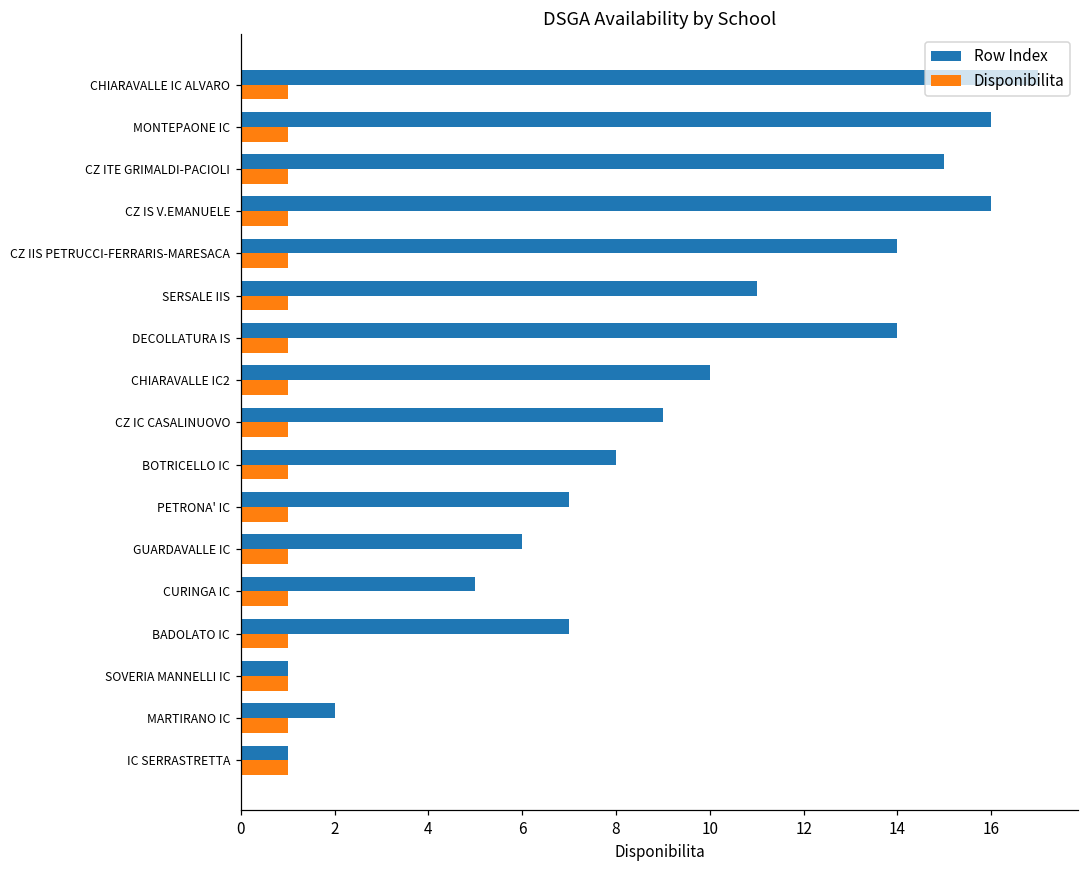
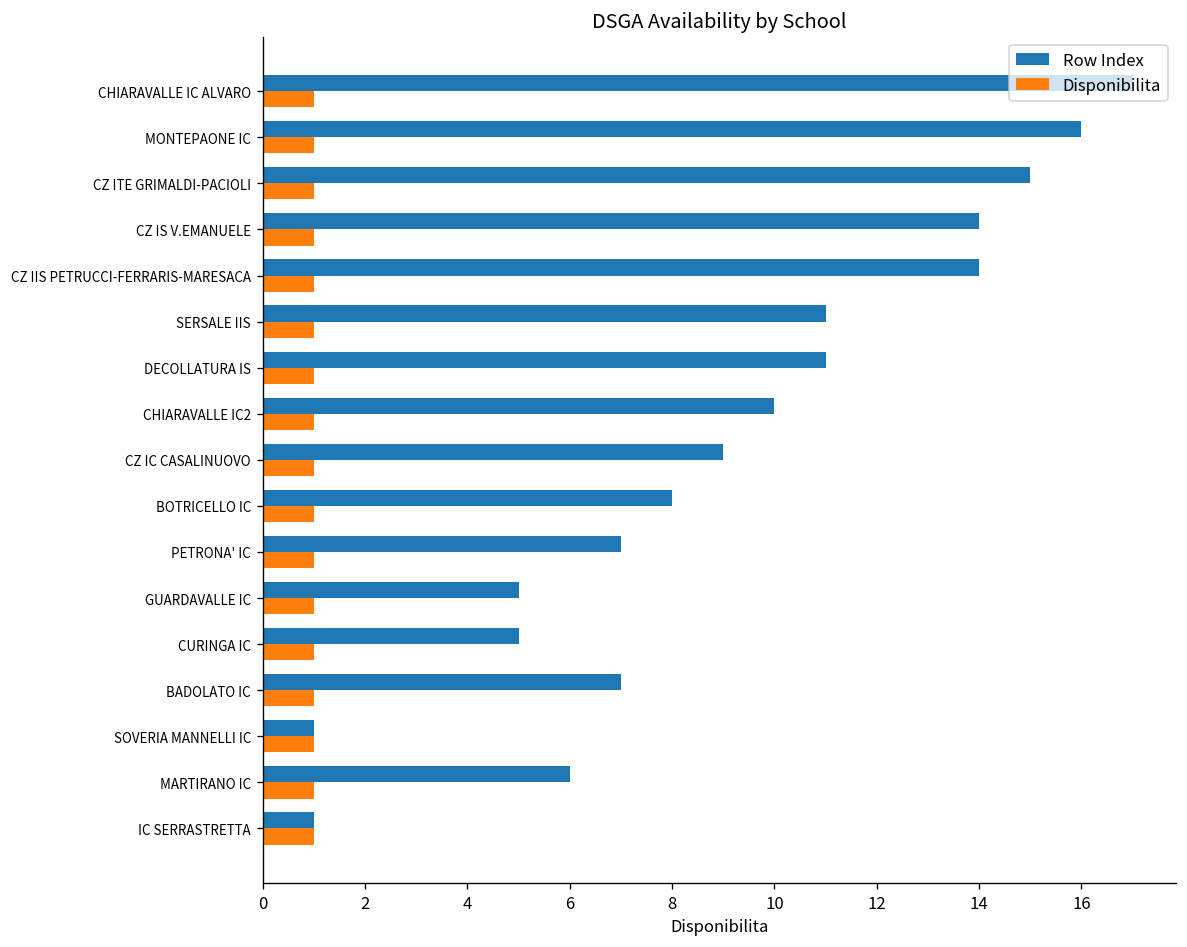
Row Index, CZ IS V.EMANUELE: 16 -> 14
Row Index, DECOLLATURA IS: 14 -> 11
Row Index, GUARDAVALLE IC: 6 -> 5
Row Index, MARTIRANO IC: 2 -> 6
